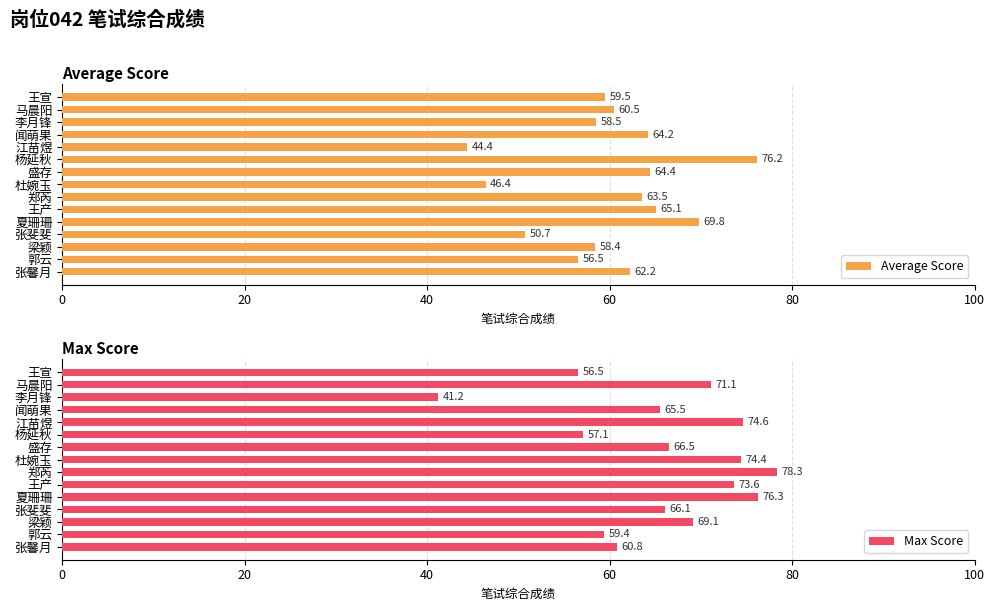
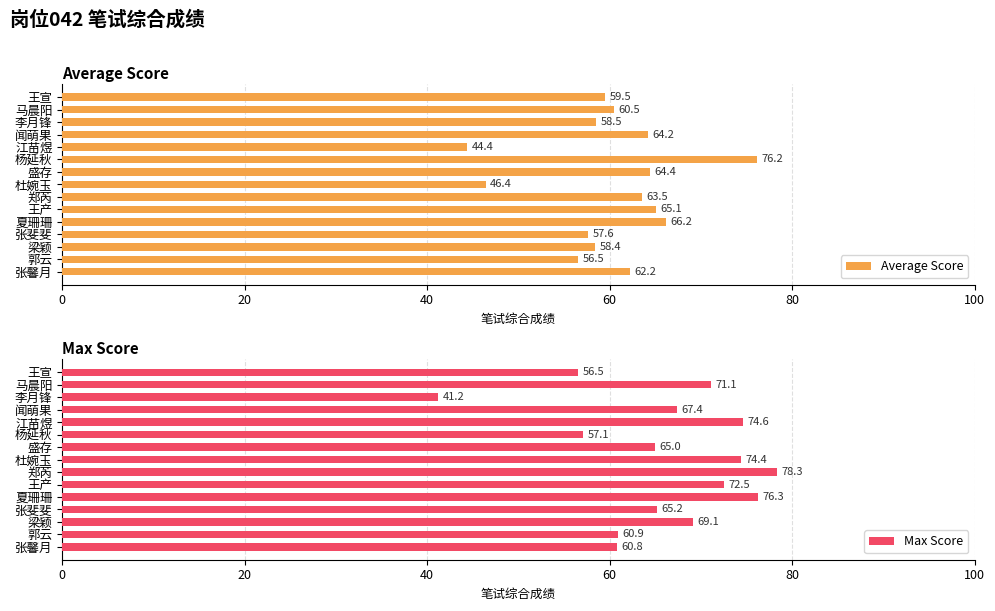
Average Score, 夏珊珊: 69.8 -> 66.2
Average Score, 张斐斐: 50.7 -> 57.6
Max Score, 闻萌果: 65.5 -> 67.4
Max Score, 盛存: 66.5 -> 65.0
Max Score, 王产: 73.6 -> 72.5
Max Score, 张斐斐: 66.1 -> 65.2
Max Score, 郭云: 59.4 -> 60.9
